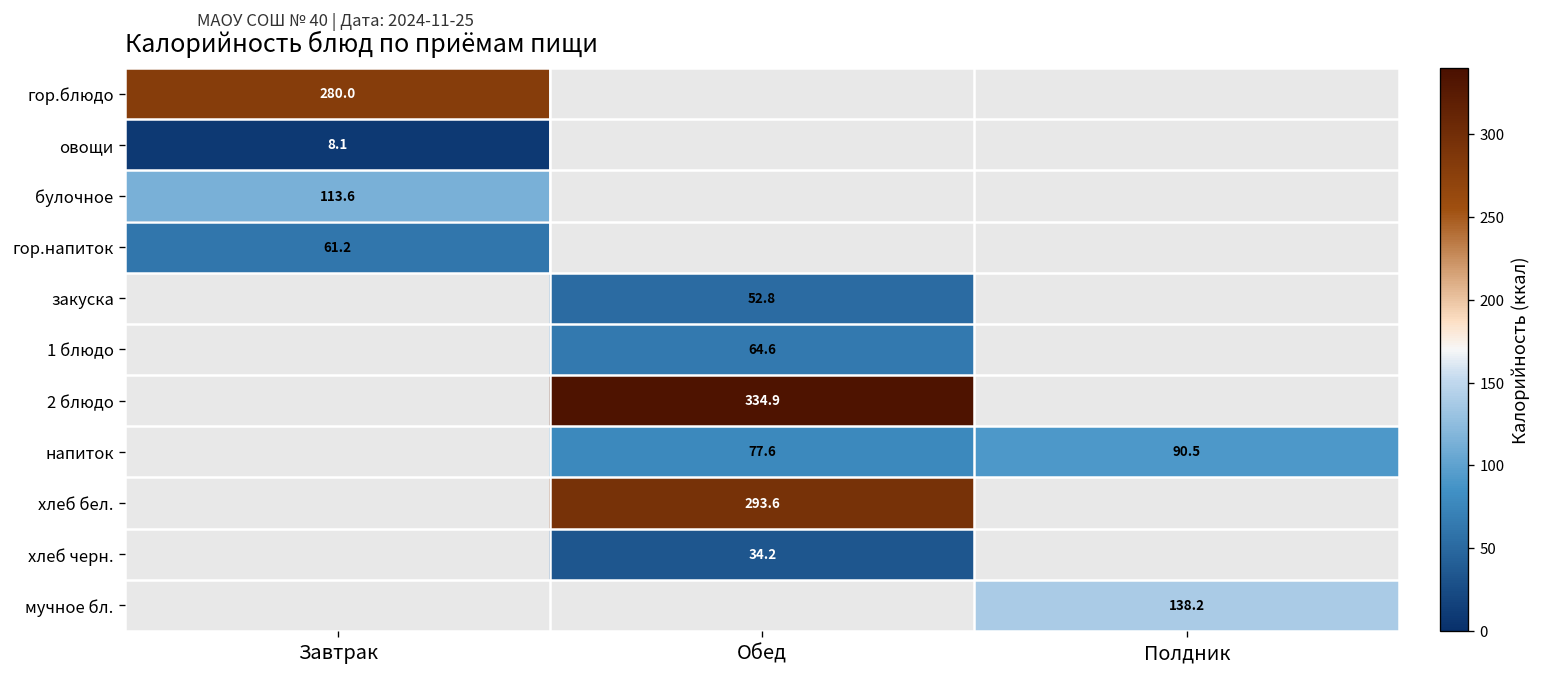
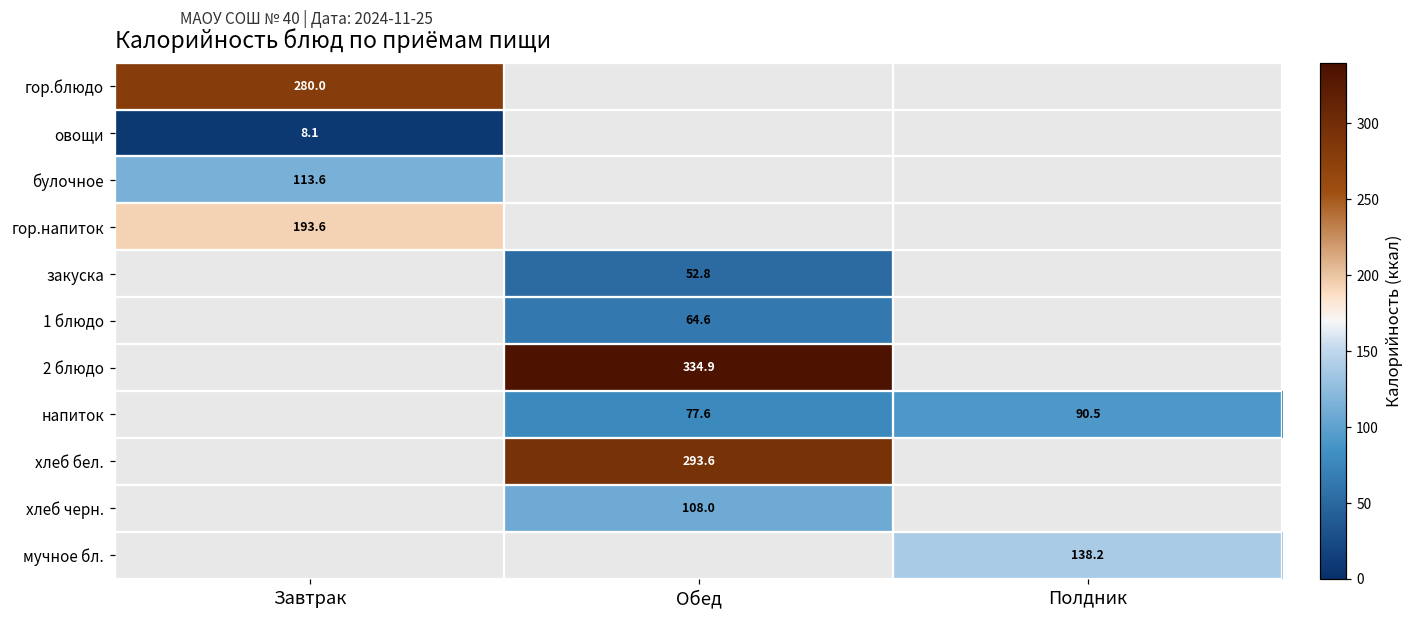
гор.напиток, Завтрак: 61.2 -> 193.6
хлеб черн., Обед: 34.2 -> 108.0
